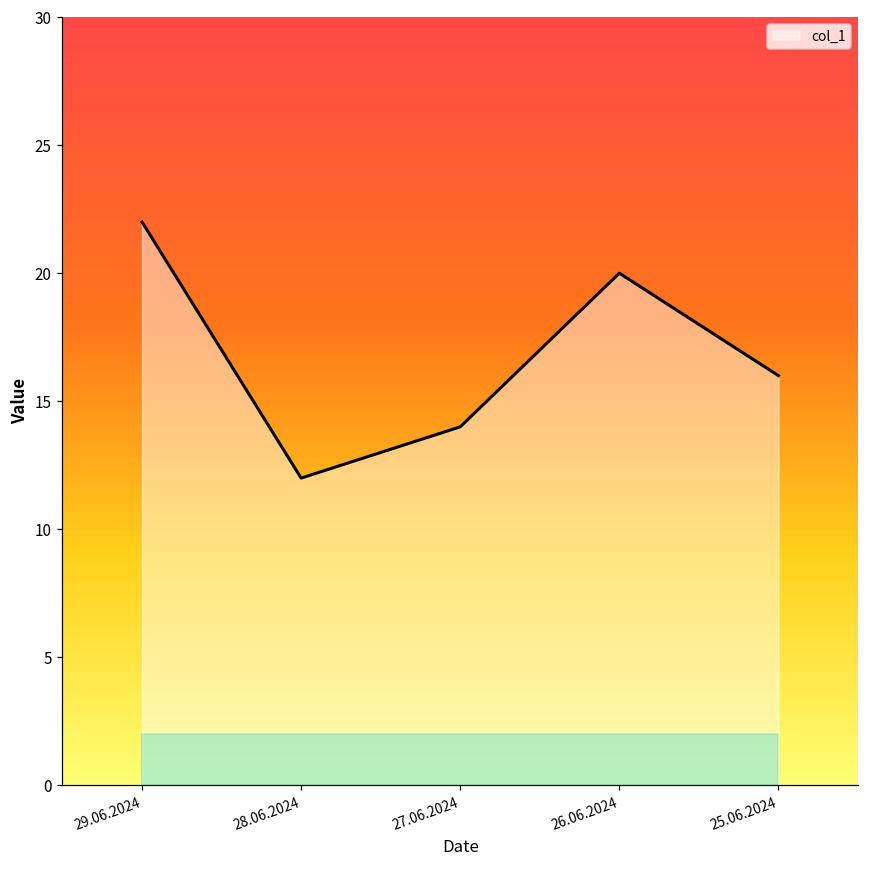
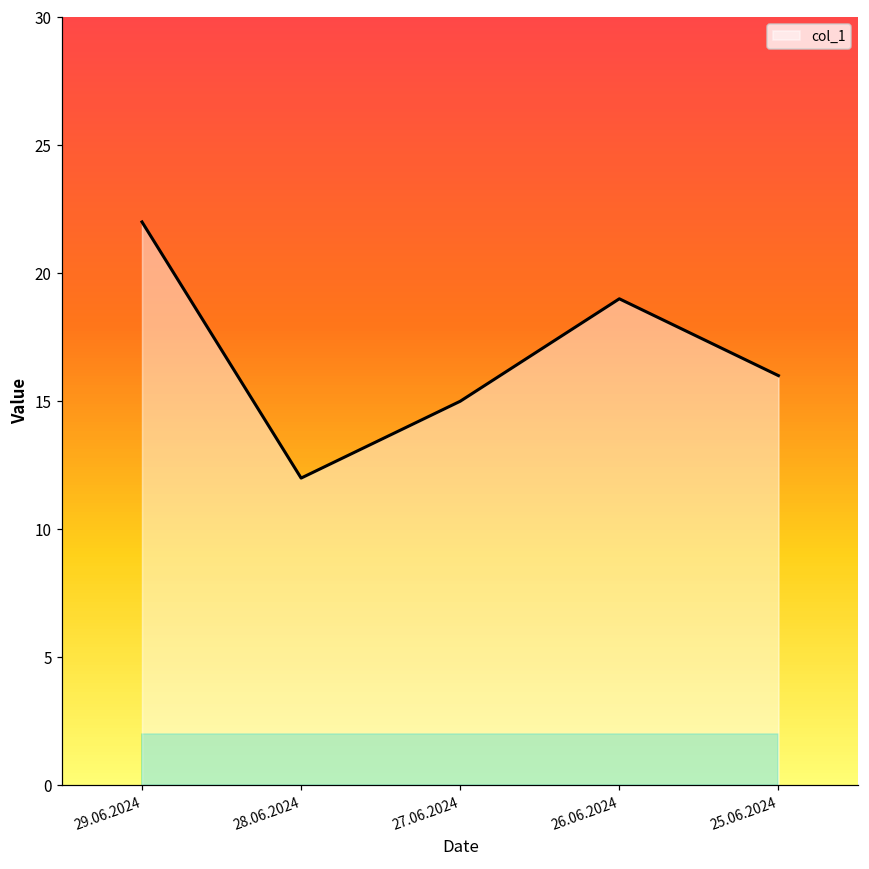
col_1, 27.06.2024: 14 -> 15
col_1, 26.06.2024: 20 -> 19
